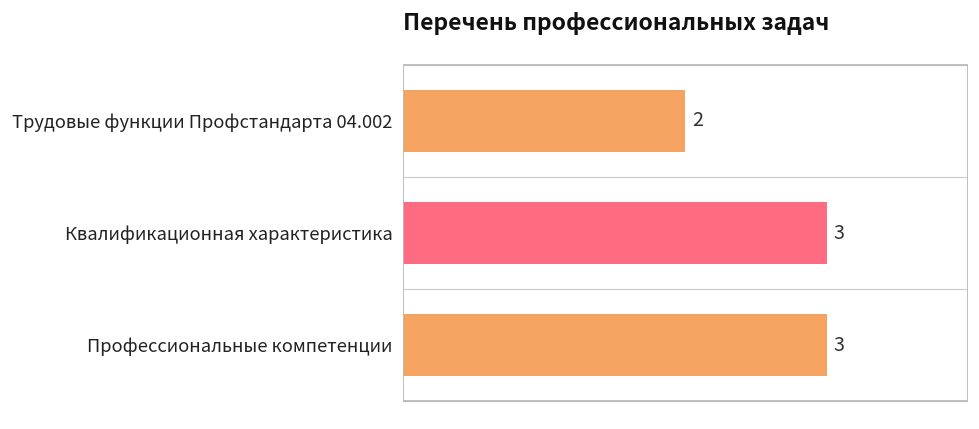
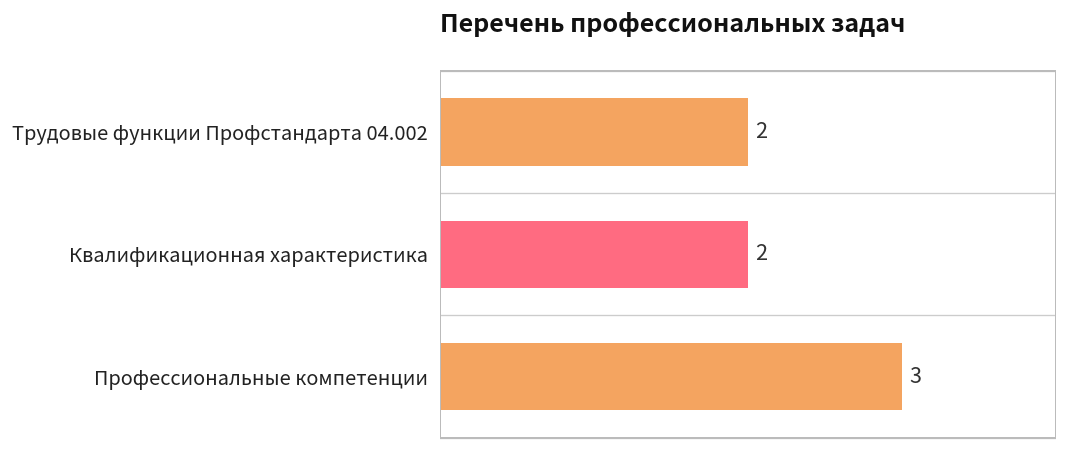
Квалификационная характеристика: 3 -> 2
